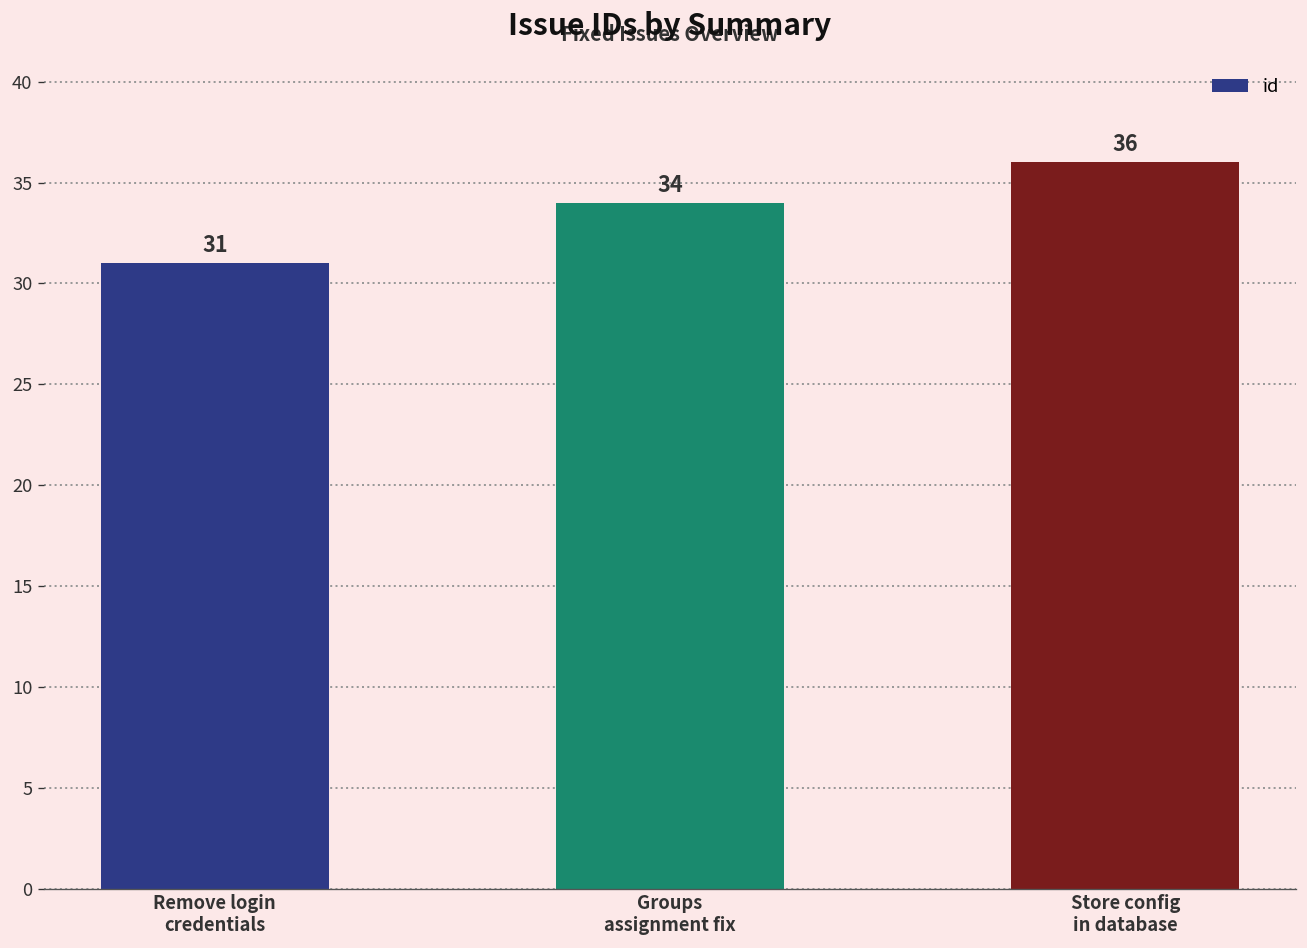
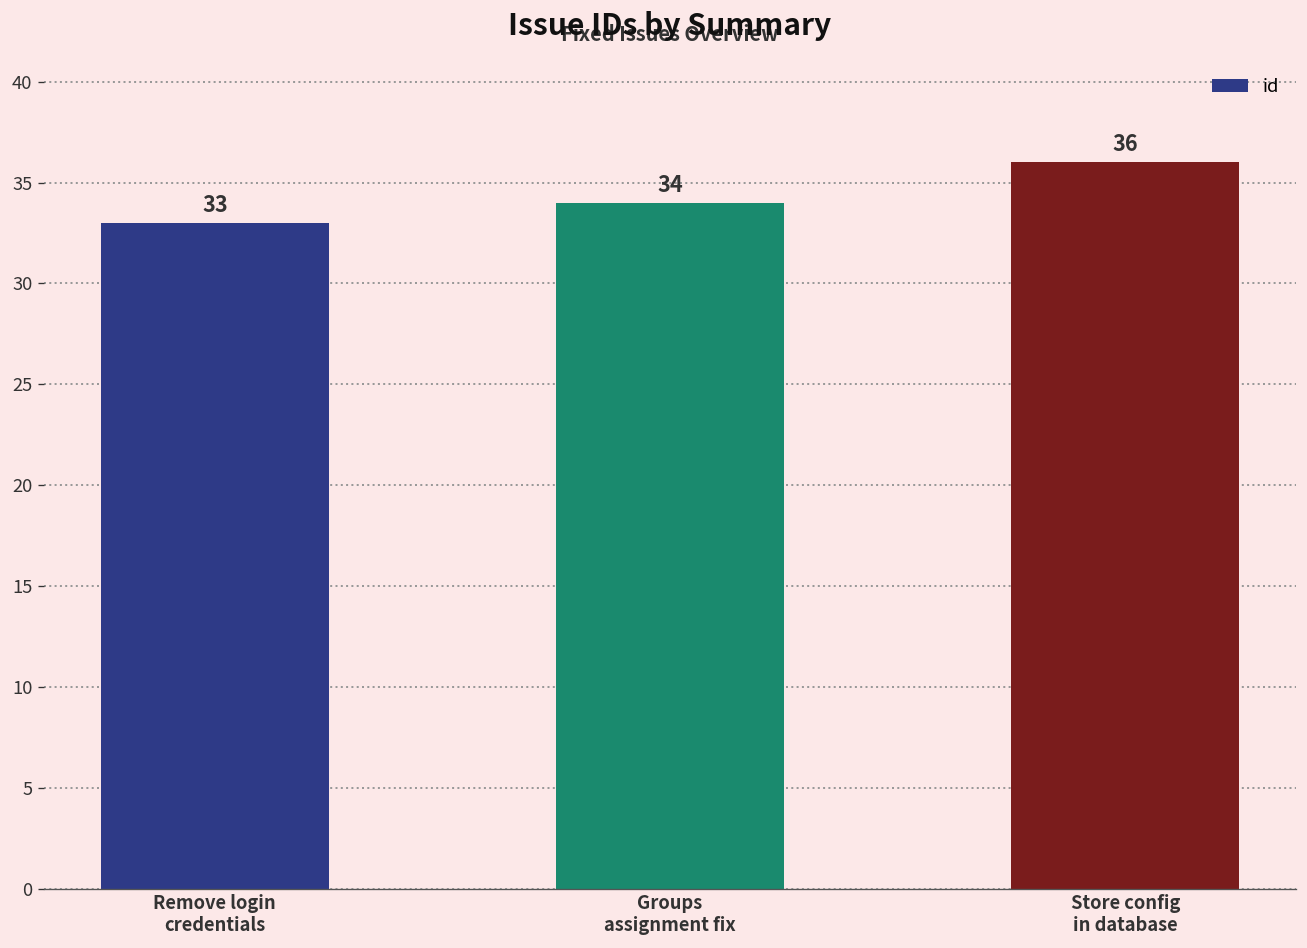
Remove login credentials: 31 -> 33
